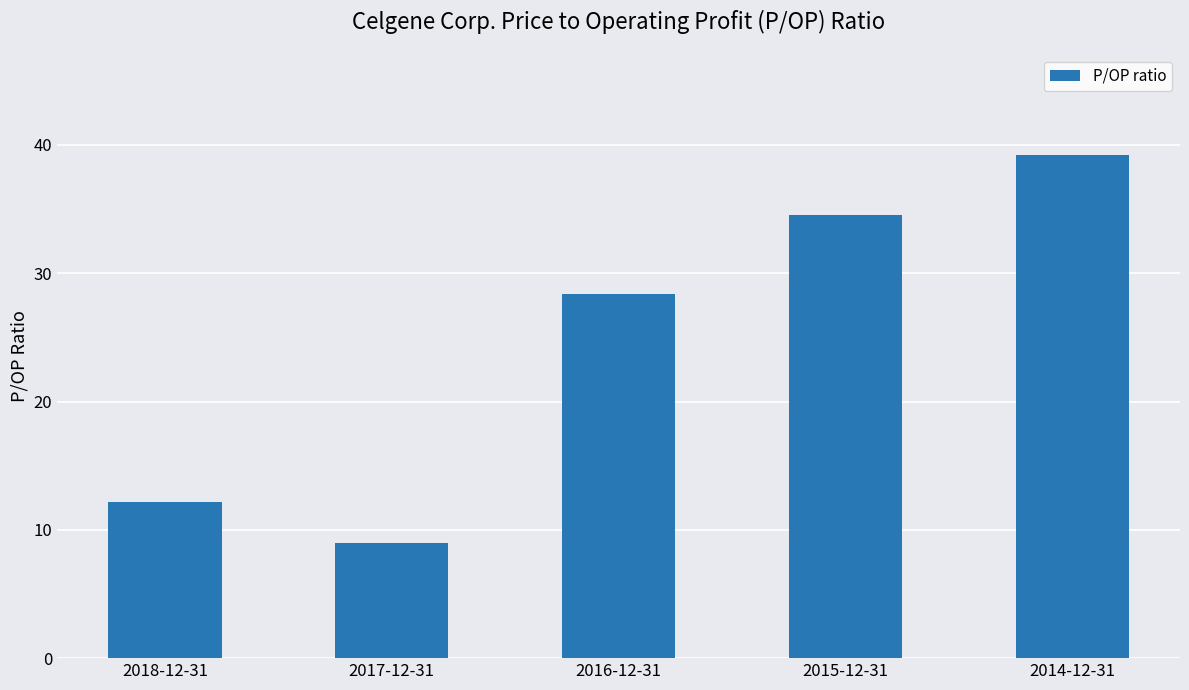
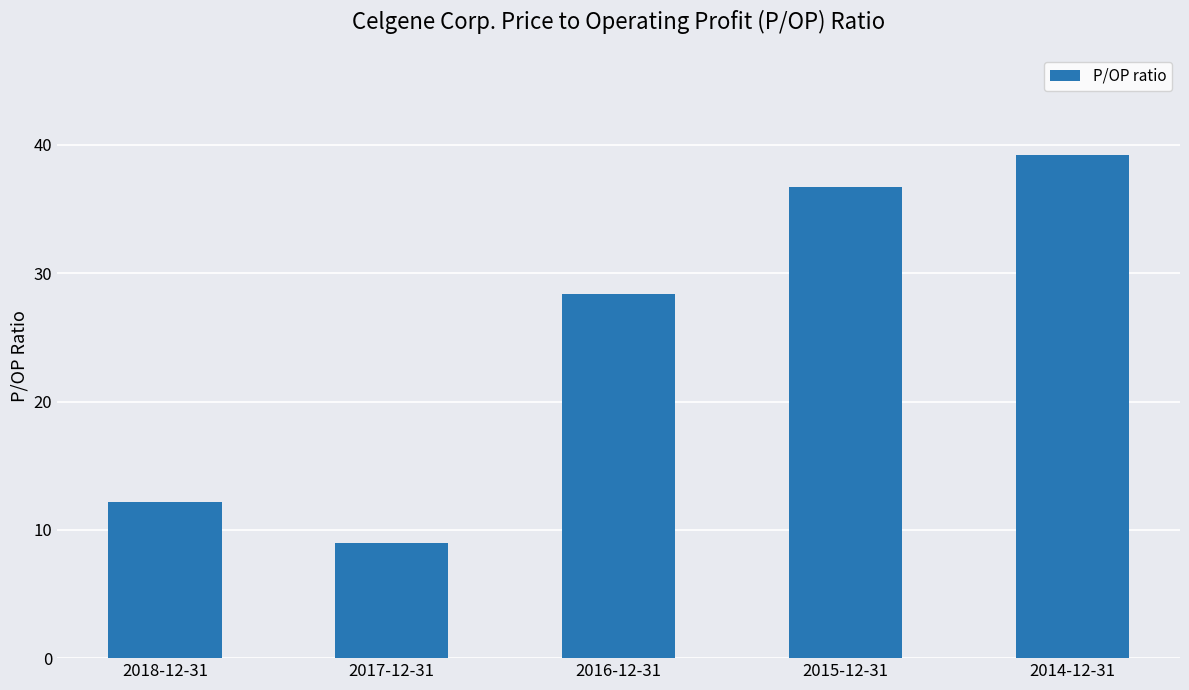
2015-12-31: 34.5 -> 36.7
